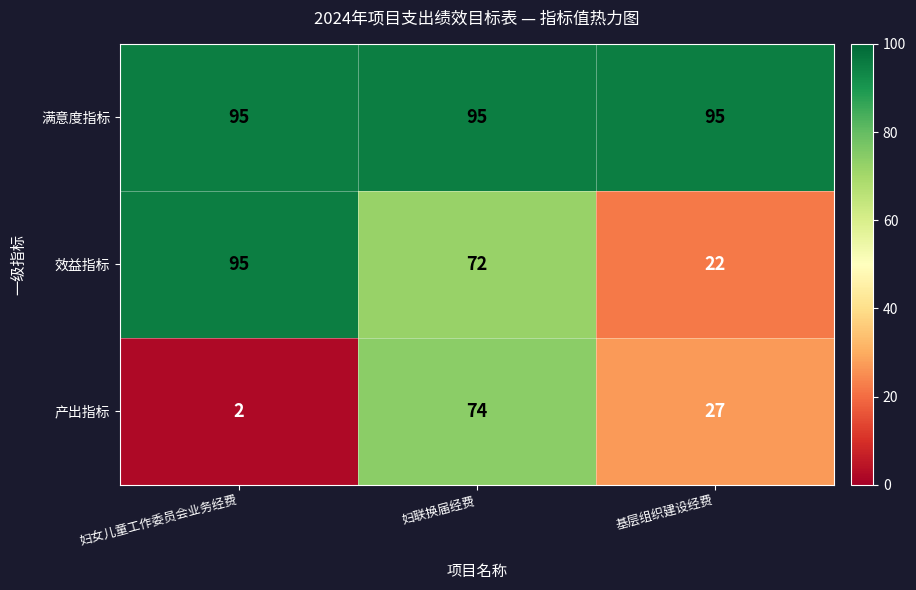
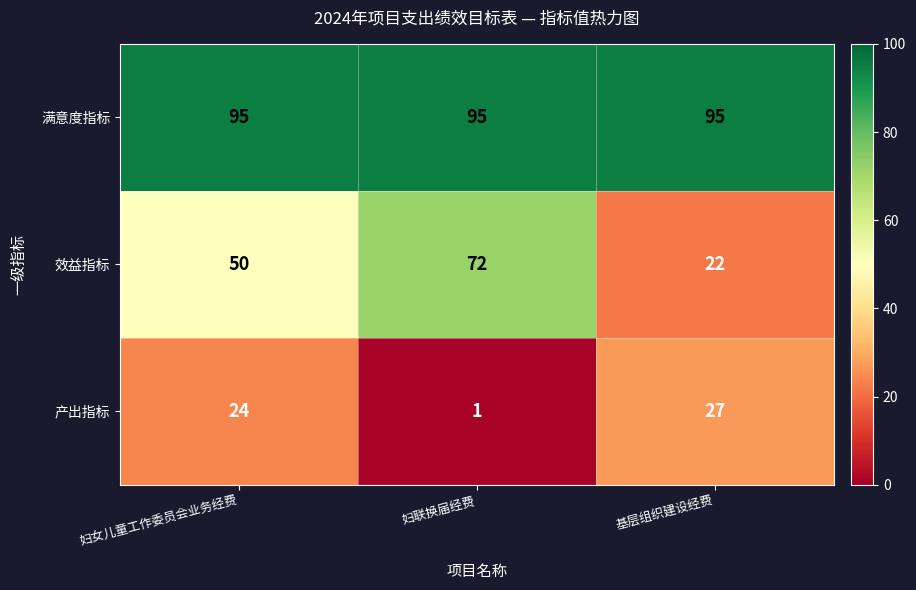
效益指标, 妇女儿童工作委员会业务经费: 95 -> 50
产出指标, 妇女儿童工作委员会业务经费: 2 -> 24
产出指标, 妇联换届经费: 74 -> 1
